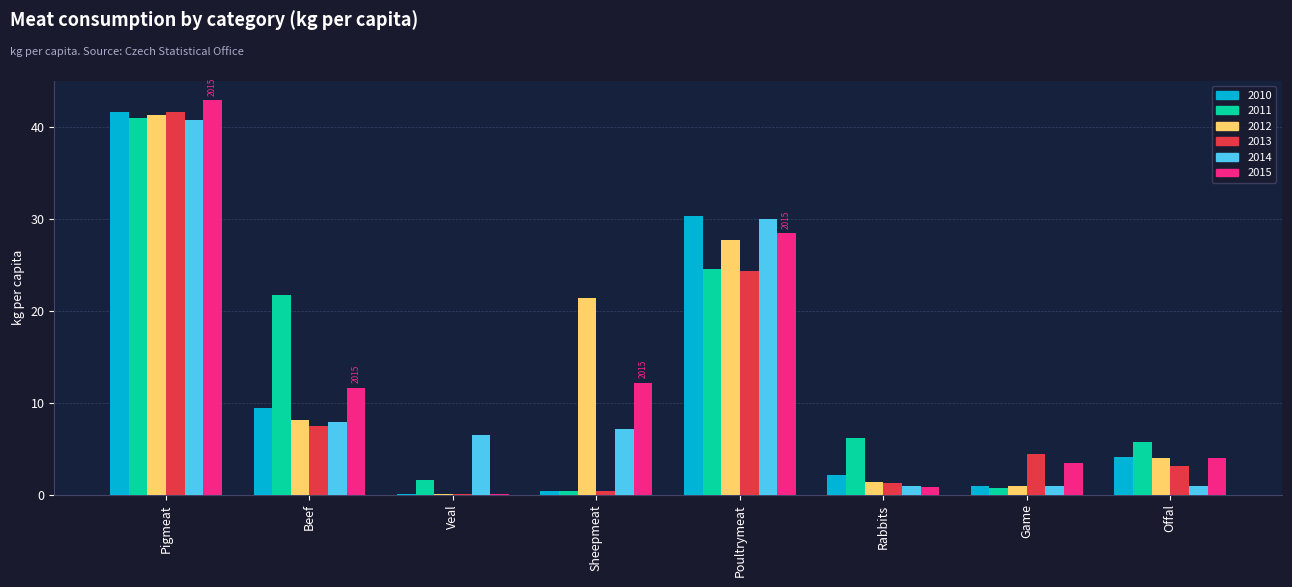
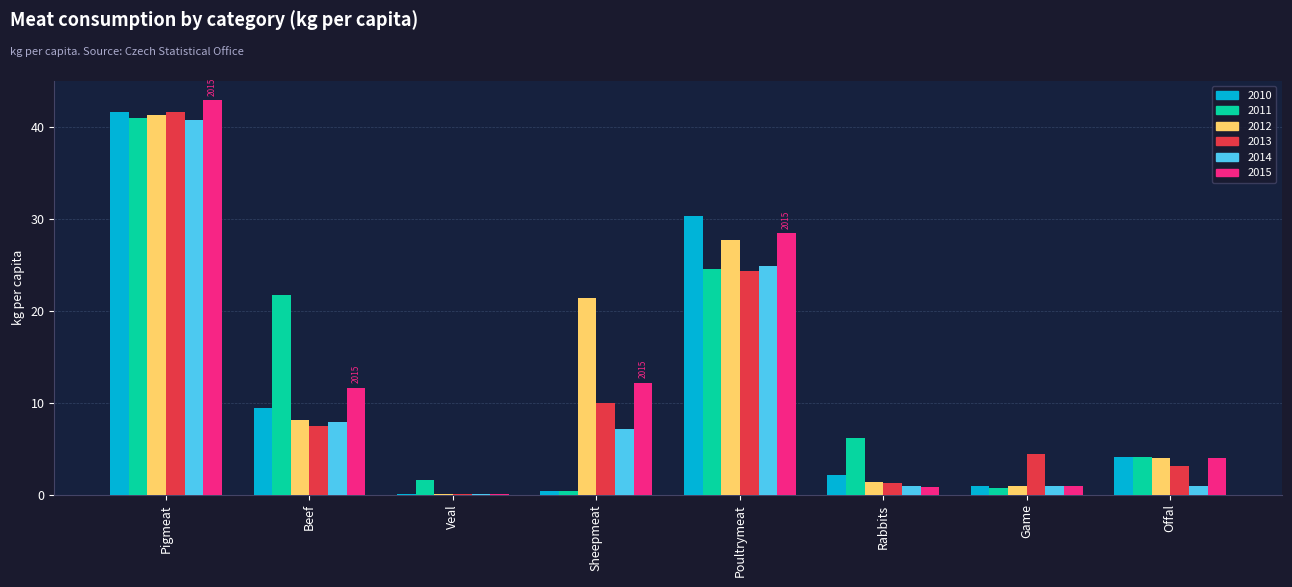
2014, Veal: 7 -> 0
2013, Sheepmeat: 0 -> 10
2014, Poultrymeat: 30 -> 25
2015, Game: 3 -> 1
2011, Offal: 6 -> 4
